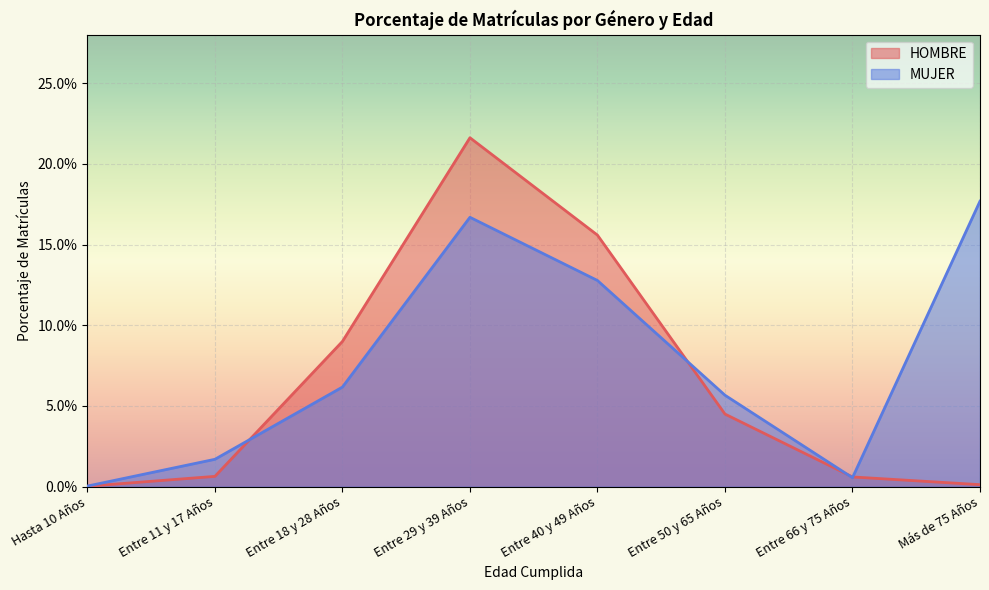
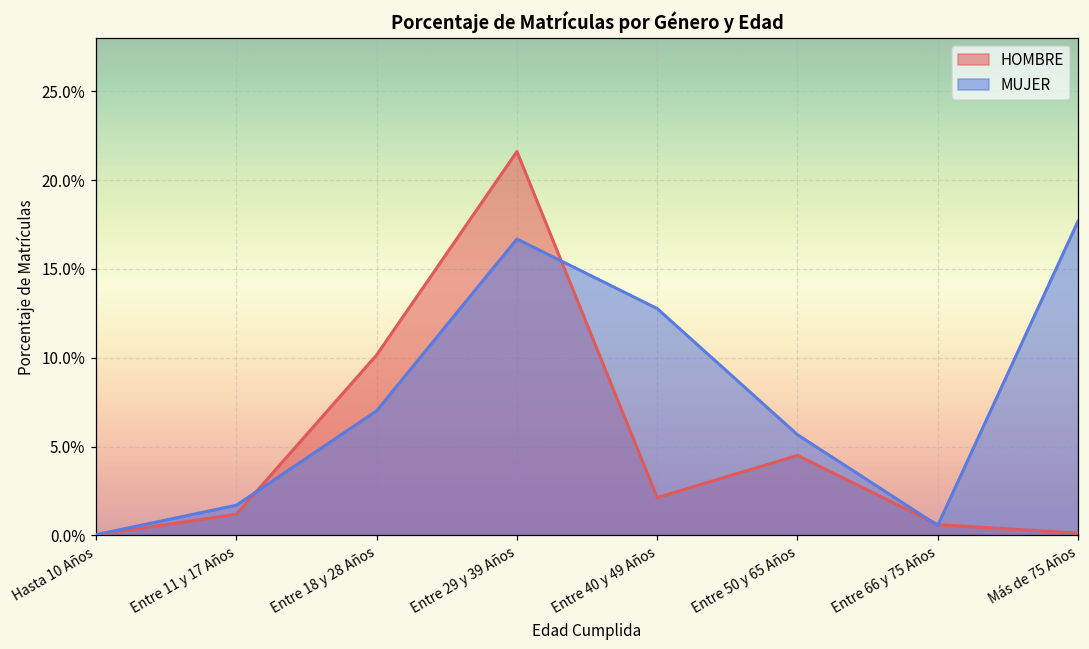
HOMBRE, Entre 11 y 17 Años: 0.6% -> 1.2%
HOMBRE, Entre 18 y 28 Años: 9.0% -> 10.2%
MUJER, Entre 18 y 28 Años: 6.2% -> 7.0%
HOMBRE, Entre 40 y 49 Años: 15.6% -> 2.1%
